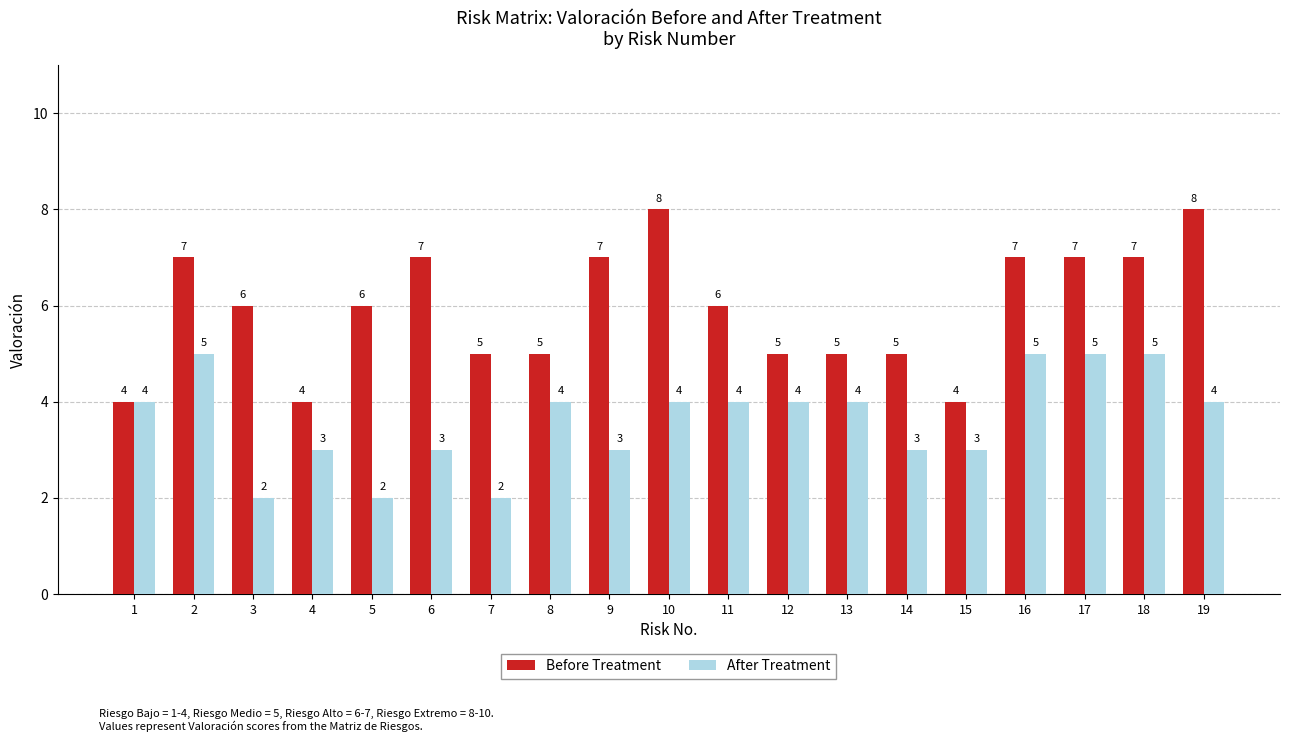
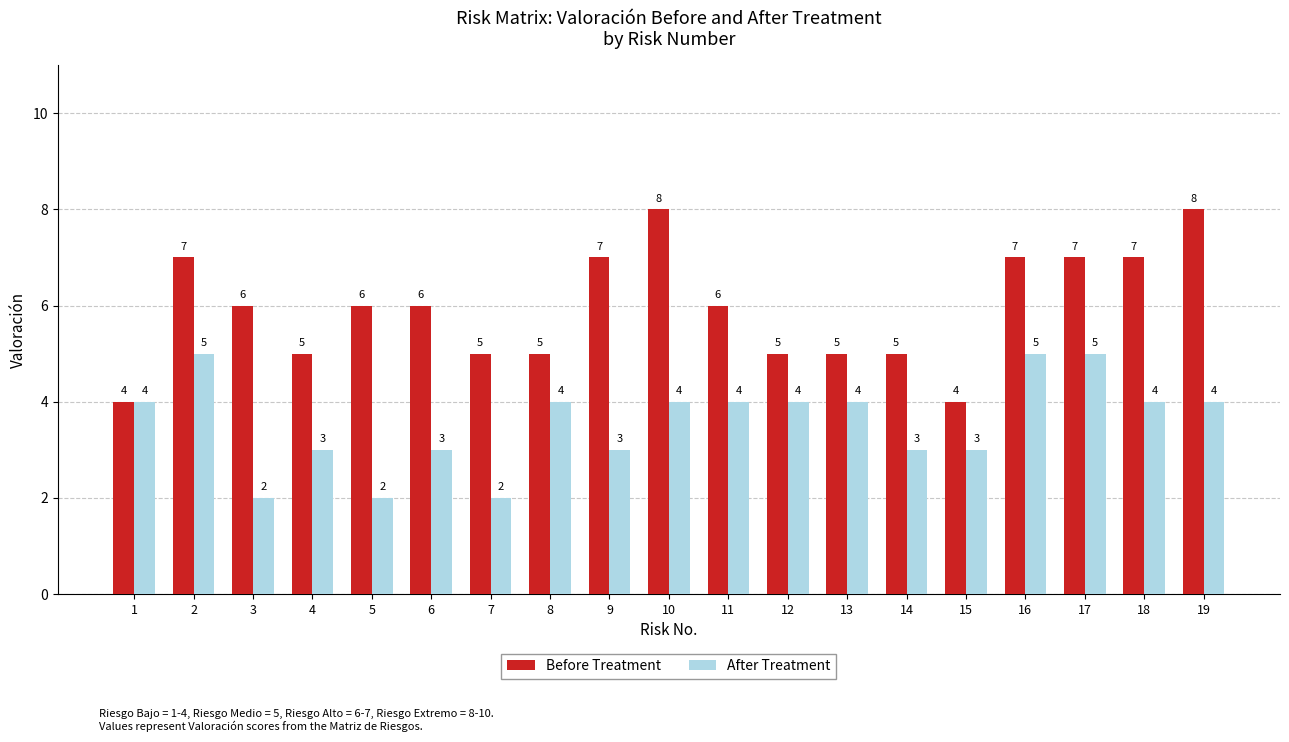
Before Treatment, 4: 4 -> 5
Before Treatment, 6: 7 -> 6
After Treatment, 18: 5 -> 4
